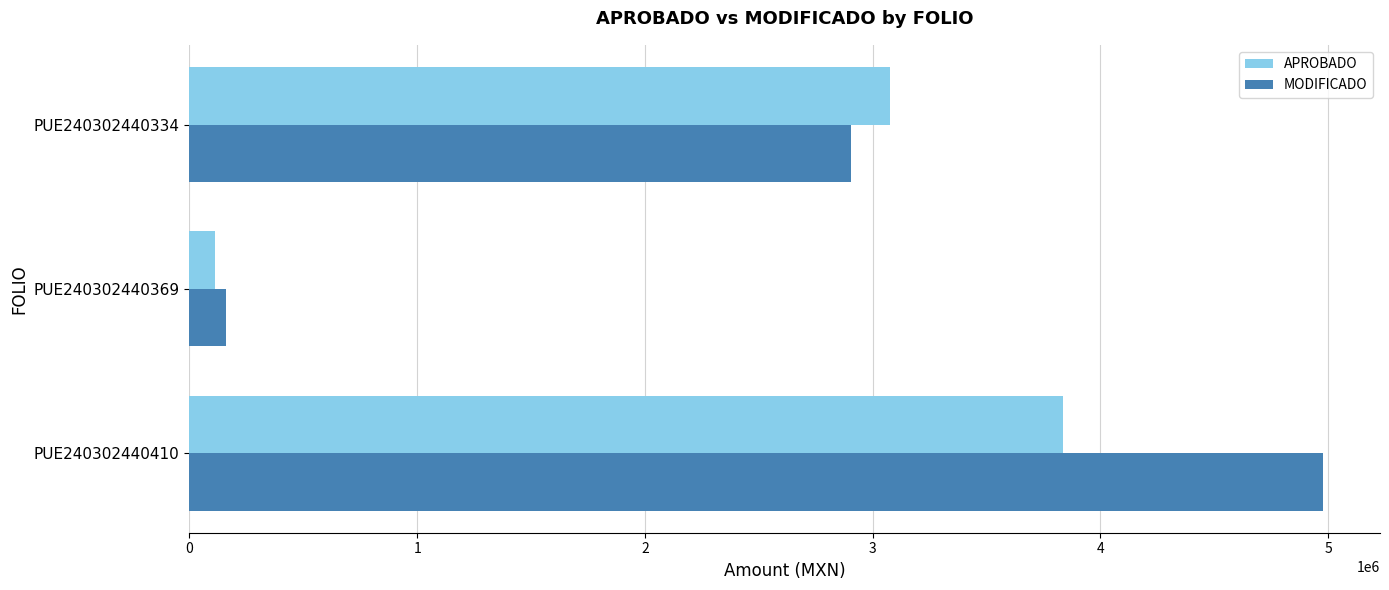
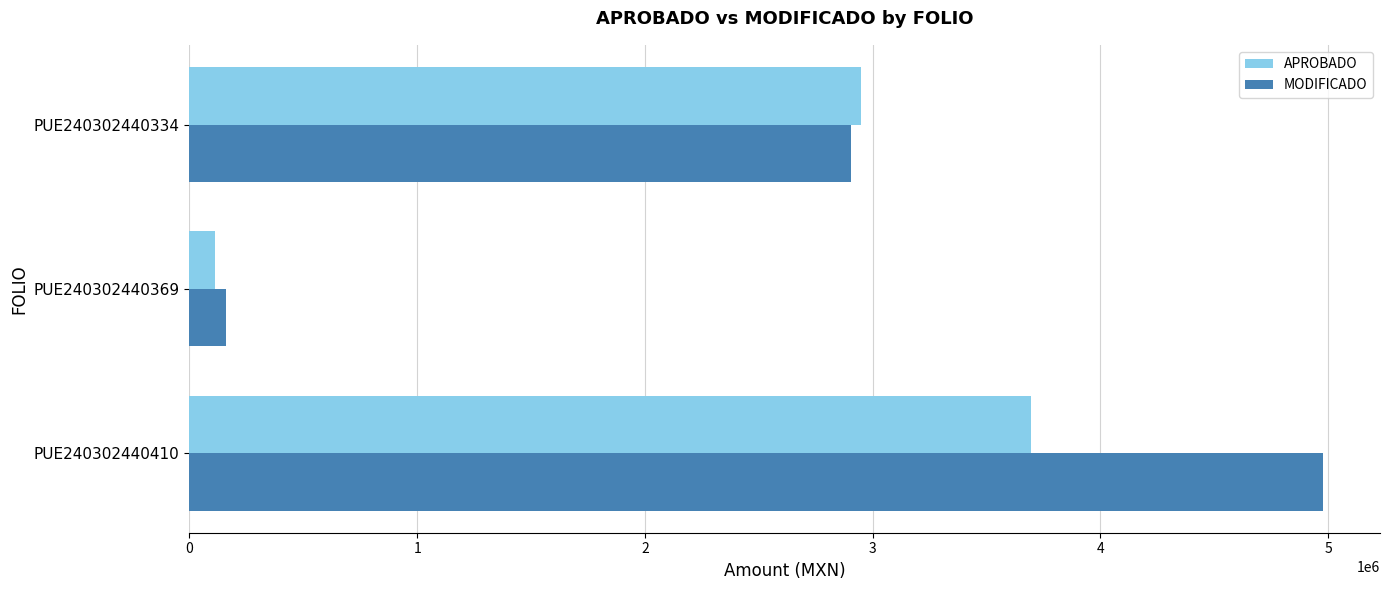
APROBADO, PUE240302440334: 3080000 -> 2950000
APROBADO, PUE240302440410: 3830000 -> 3690000
